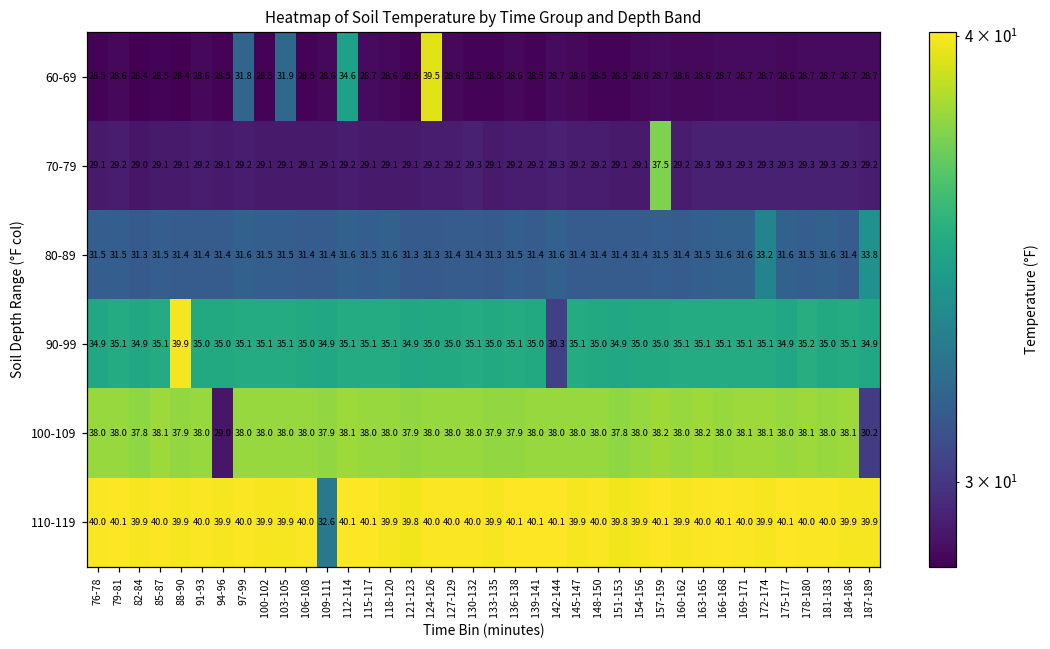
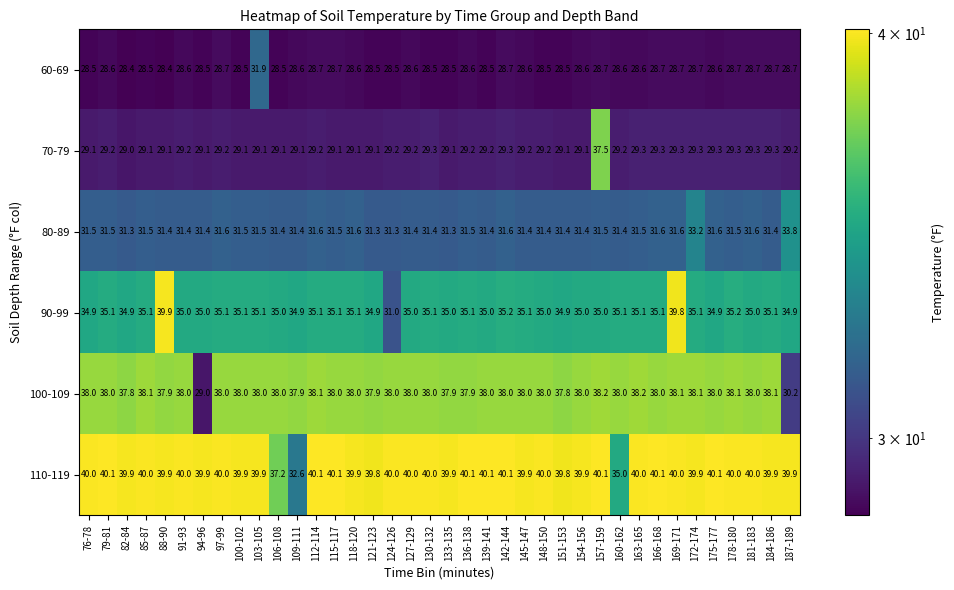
60-69, 97-99: 31.8 -> 28.7
60-69, 112-114: 34.6 -> 28.7
60-69, 124-126: 39.5 -> 28.5
90-99, 124-126: 35.0 -> 31.0
90-99, 142-144: 30.3 -> 35.2
90-99, 169-171: 35.1 -> 39.8
110-119, 106-108: 40.0 -> 37.2
110-119, 160-162: 39.9 -> 35.0
